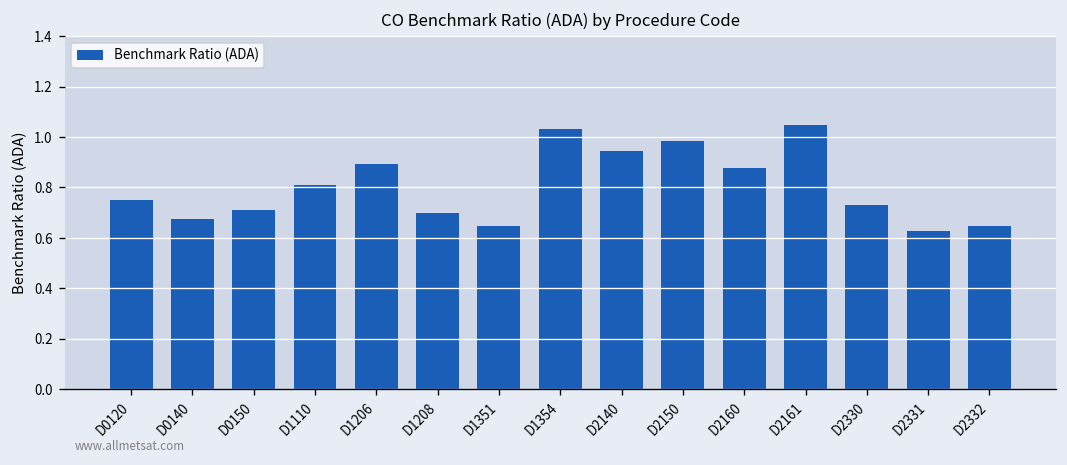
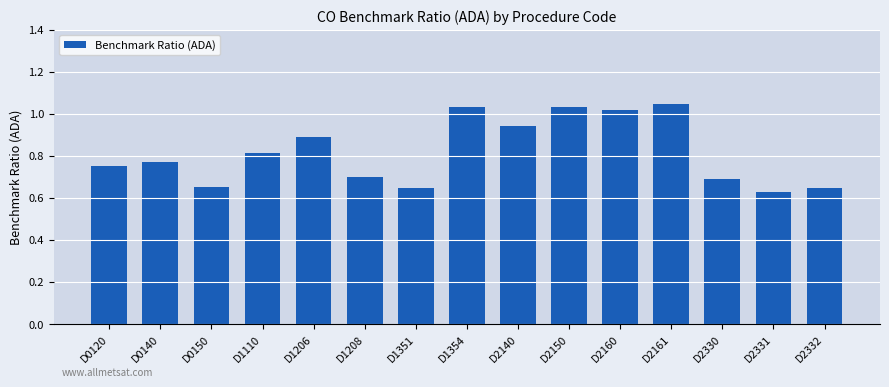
D0140: 0.67 -> 0.77
D0150: 0.71 -> 0.65
D2150: 0.98 -> 1.03
D2160: 0.88 -> 1.02
D2330: 0.73 -> 0.69
